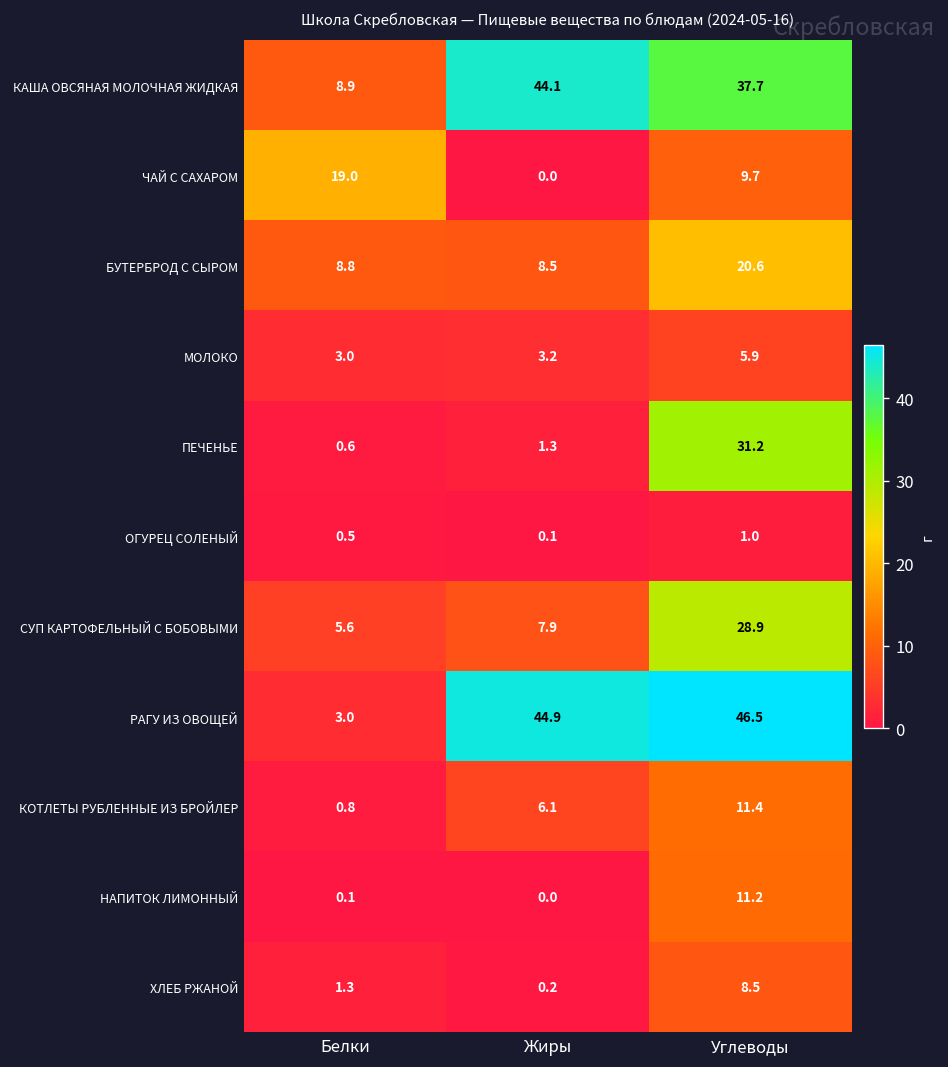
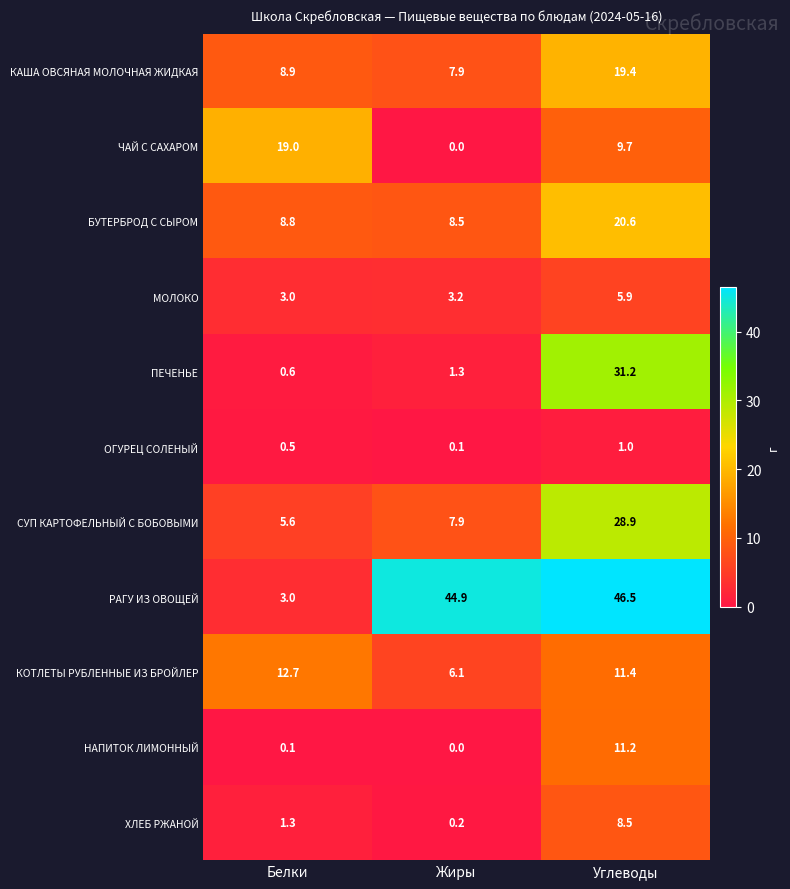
КАША ОВСЯНАЯ МОЛОЧНАЯ ЖИДКАЯ, Жиры: 44.1 -> 7.9
КАША ОВСЯНАЯ МОЛОЧНАЯ ЖИДКАЯ, Углеводы: 37.7 -> 19.4
КОТЛЕТЫ РУБЛЕННЫЕ ИЗ БРОЙЛЕР, Белки: 0.8 -> 12.7
